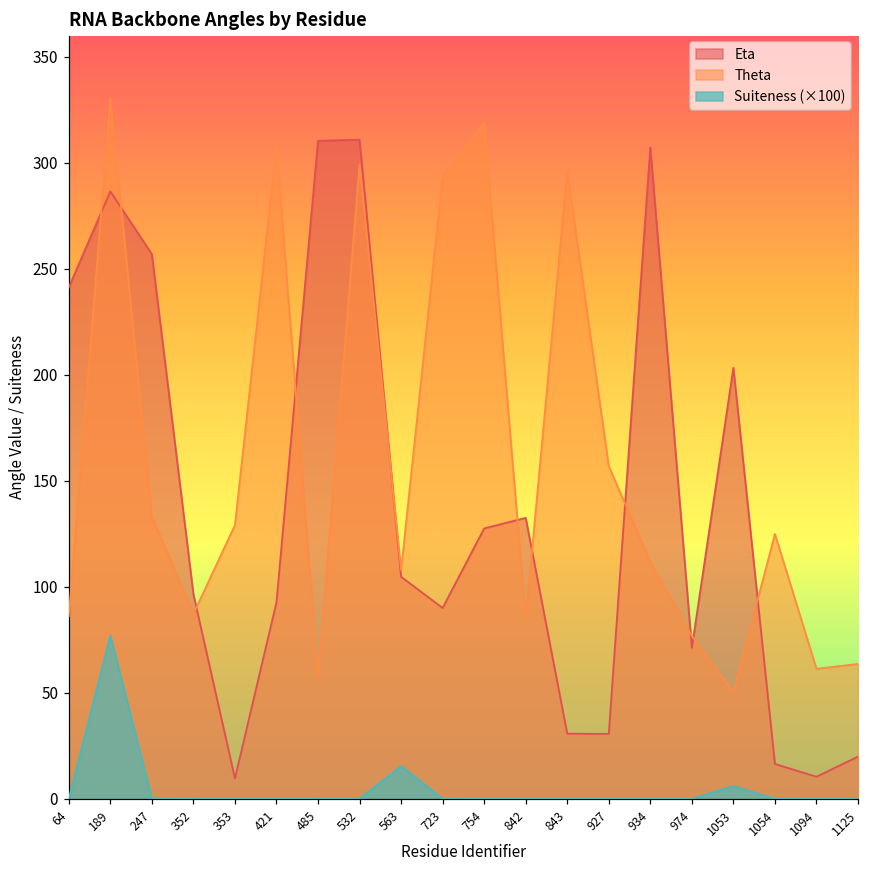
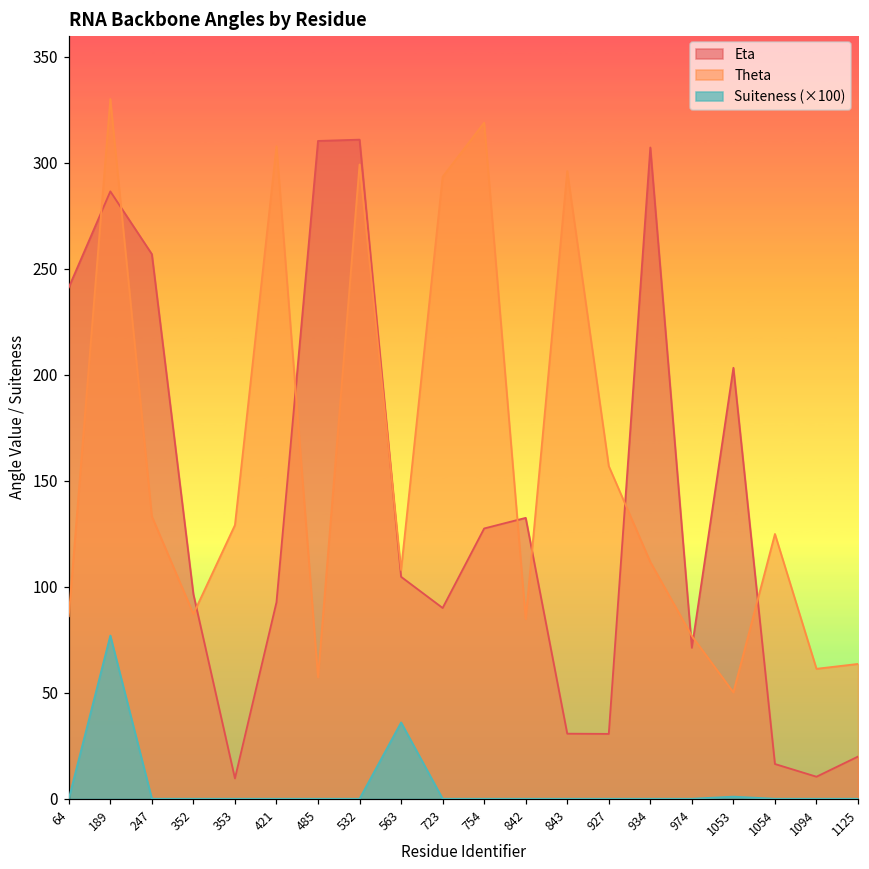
Suiteness (×100), 563: 16 -> 36
Suiteness (×100), 1053: 6 -> 1
